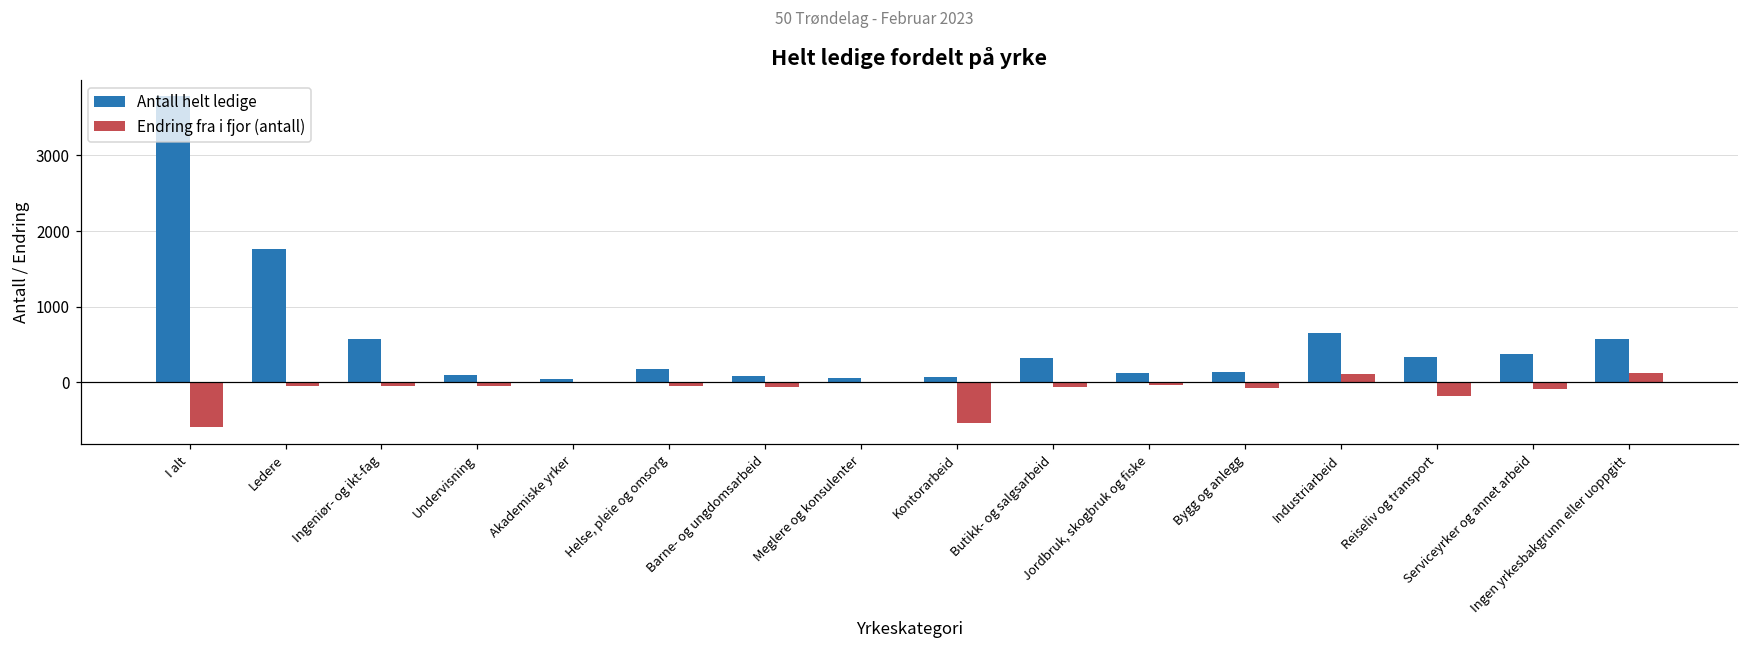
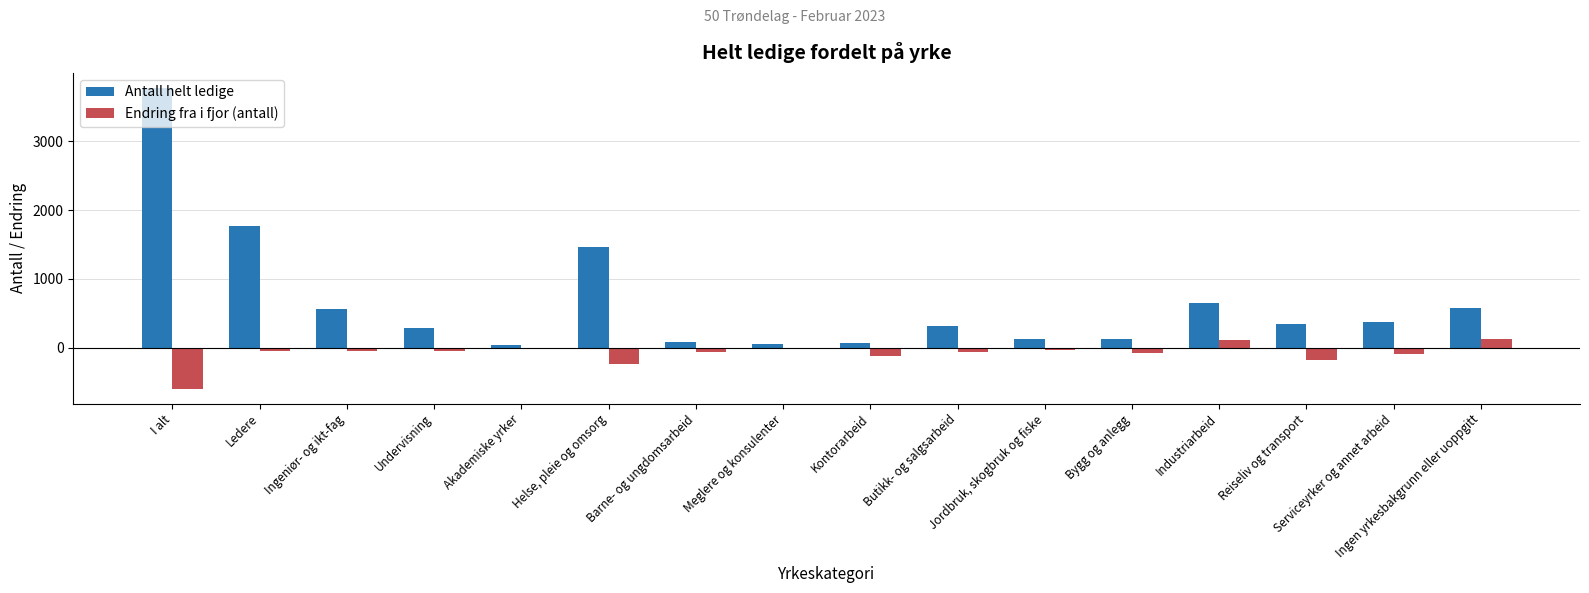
Antall helt ledige, Undervisning: 100 -> 300
Antall helt ledige, Helse, pleie og omsorg: 200 -> 1500
Endring fra i fjor (antall), Helse, pleie og omsorg: -100 -> -200
Endring fra i fjor (antall), Kontorarbeid: -500 -> -100
